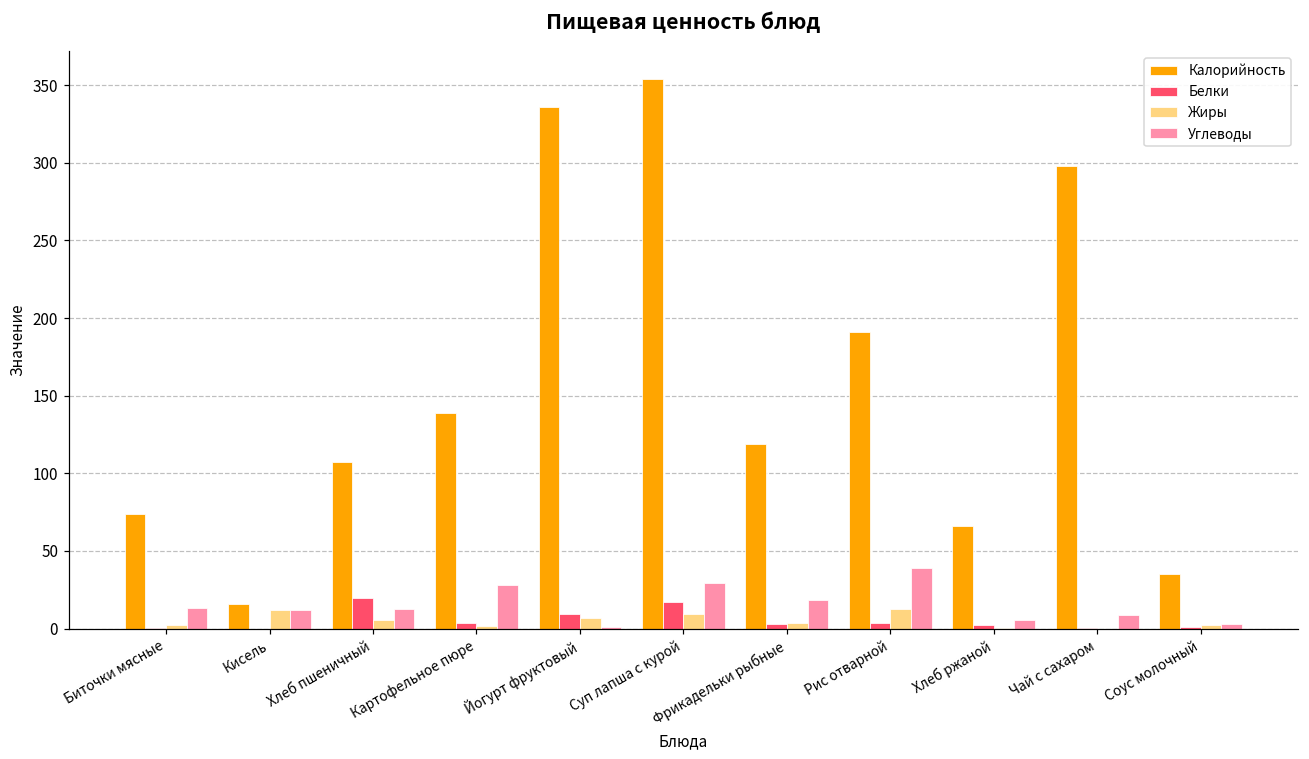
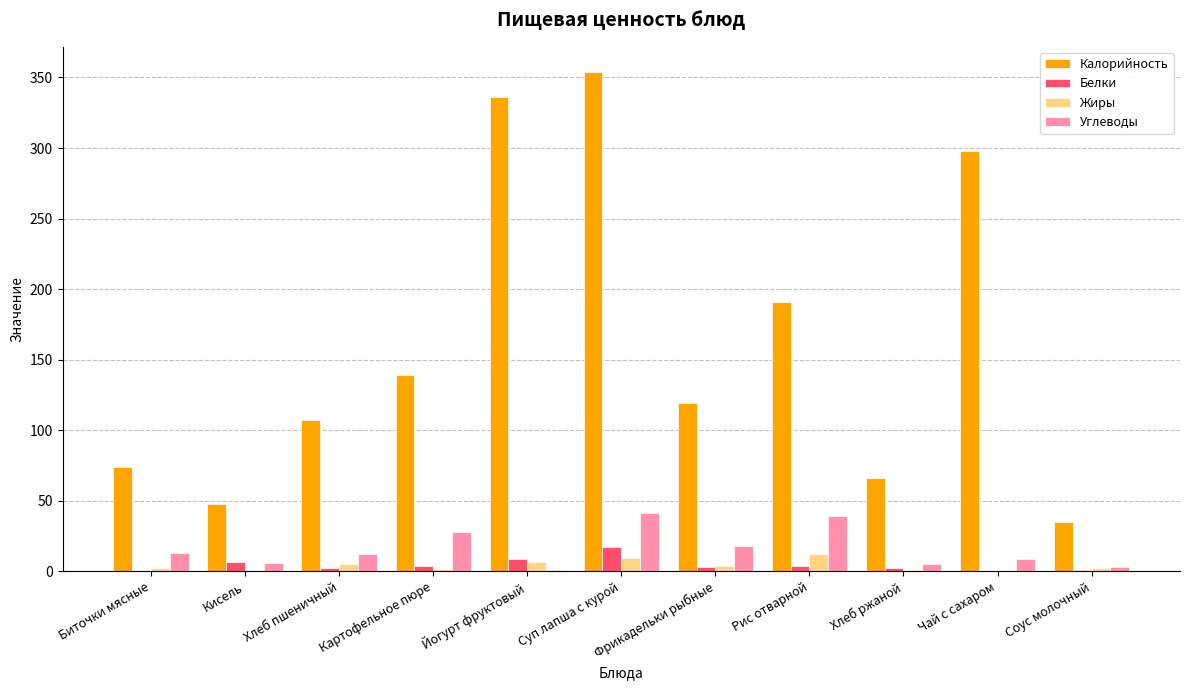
Калорийность, Кисель: 16 -> 48
Белки, Кисель: 0 -> 7
Жиры, Кисель: 12 -> 0
Углеводы, Кисель: 12 -> 6
Белки, Хлеб пшеничный: 20 -> 2
Углеводы, Суп лапша с курой: 29 -> 41
